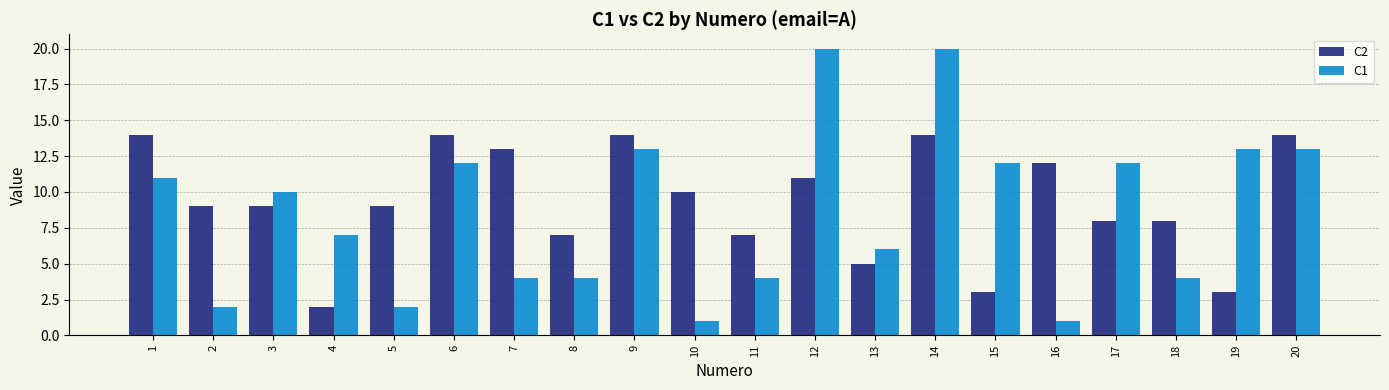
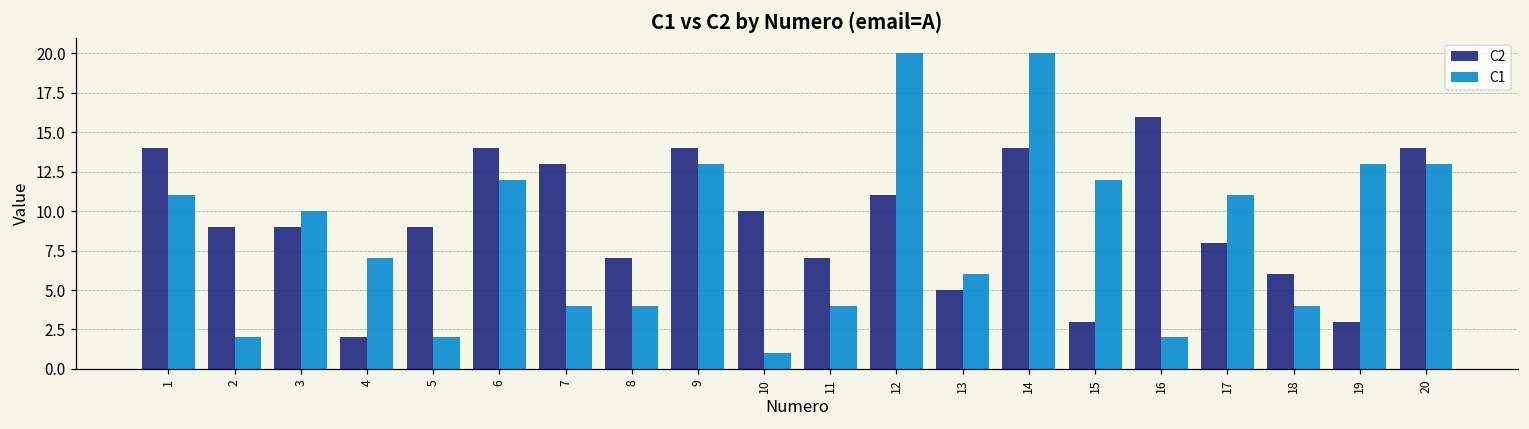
C2, 16: 12 -> 16
C1, 16: 1 -> 2
C1, 17: 12 -> 11
C2, 18: 8 -> 6
